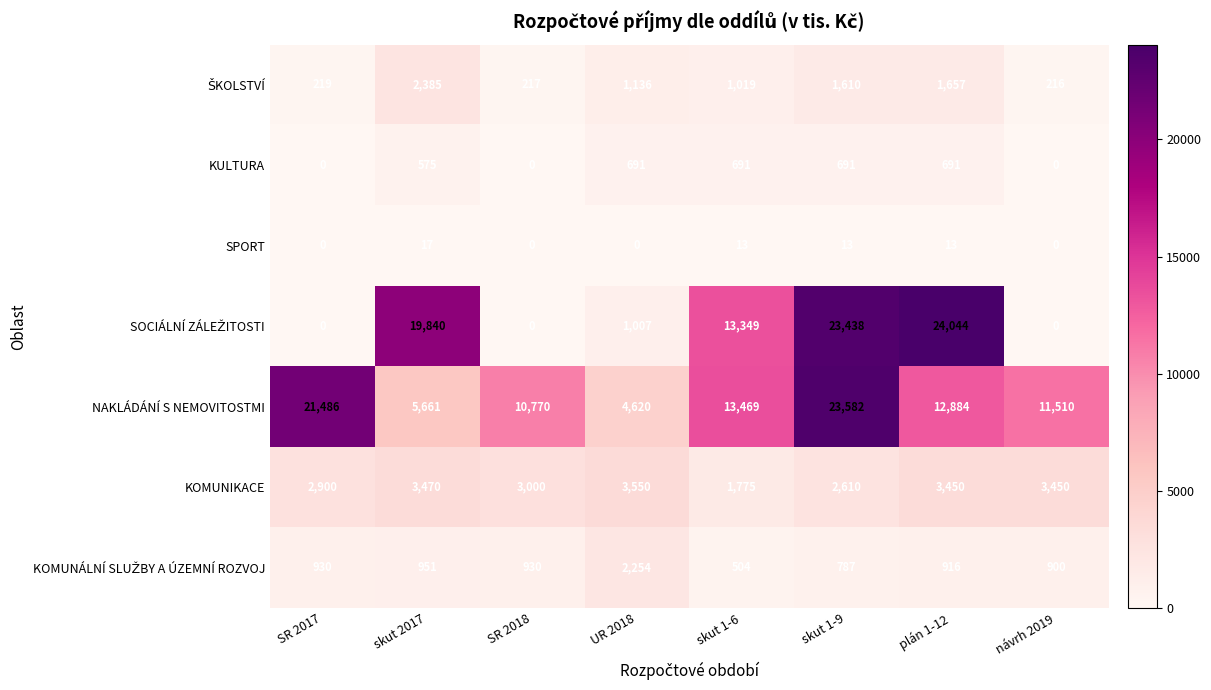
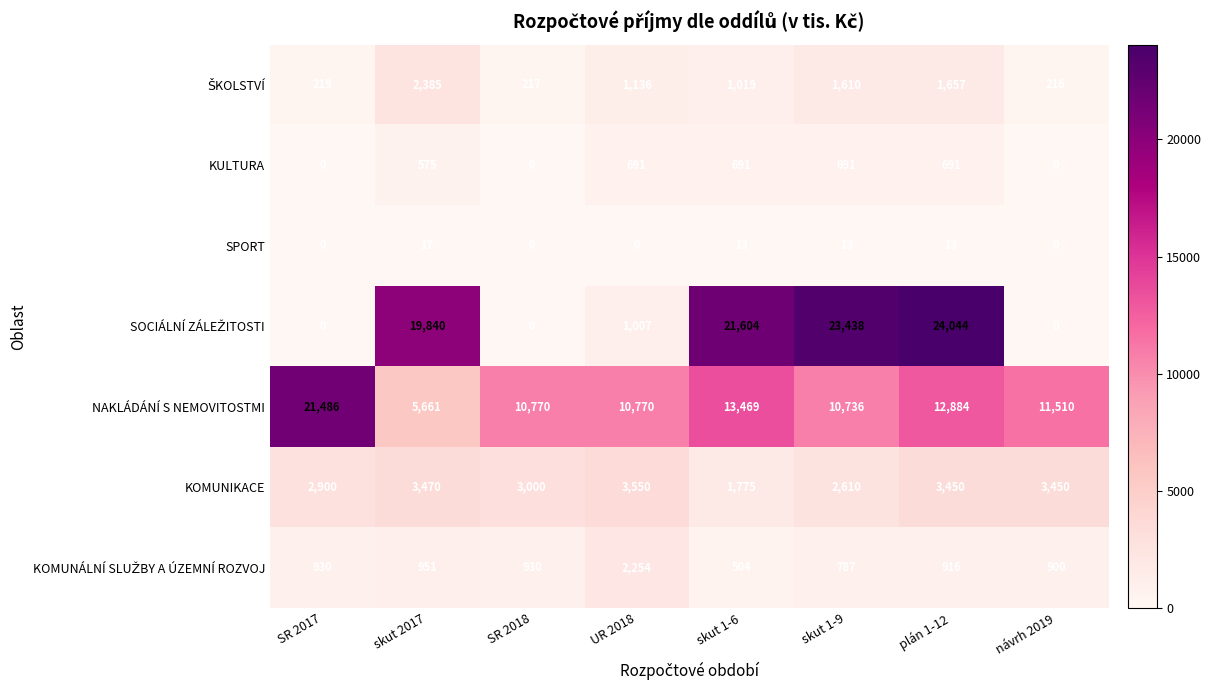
SOCIÁLNÍ ZÁLEŽITOSTI, skut 1-6: 13,349 -> 21,604
NAKLÁDÁNÍ S NEMOVITOSTMI, UR 2018: 4,620 -> 10,770
NAKLÁDÁNÍ S NEMOVITOSTMI, skut 1-9: 23,582 -> 10,736
